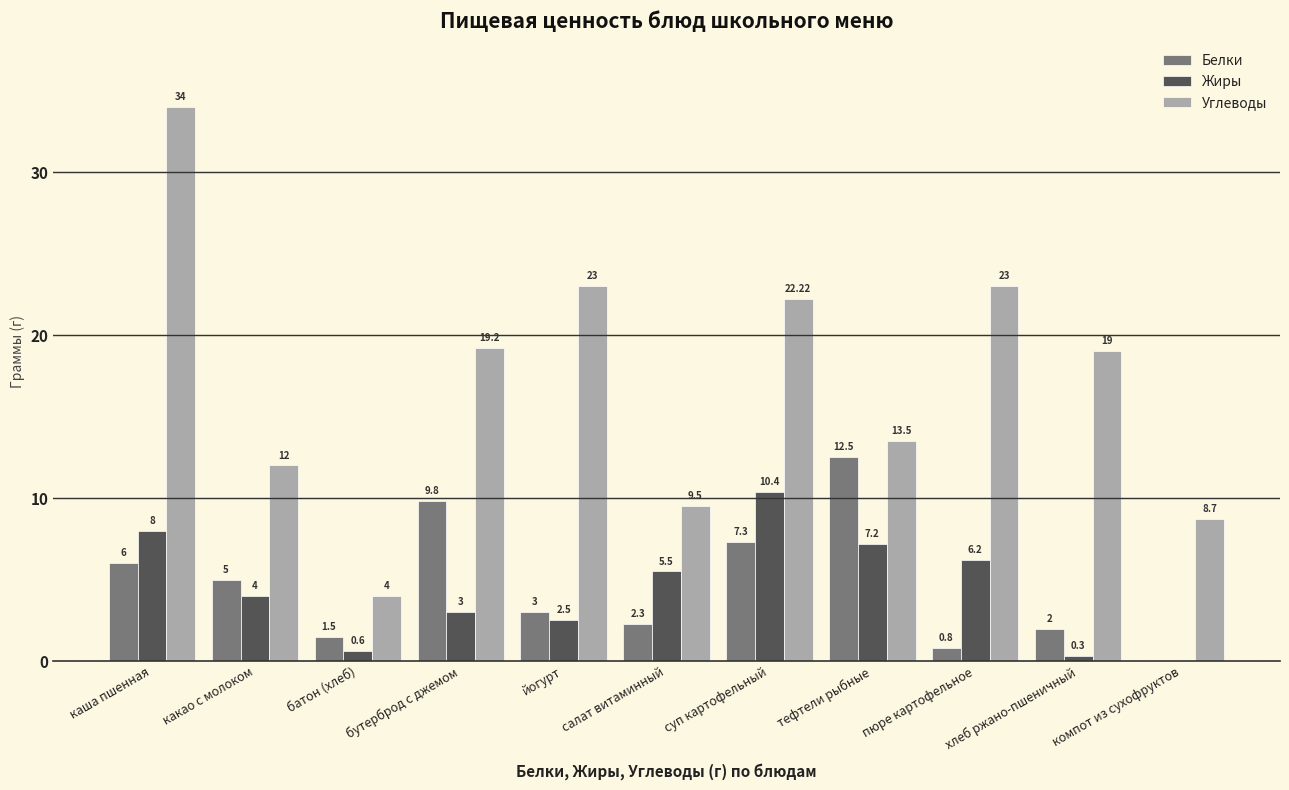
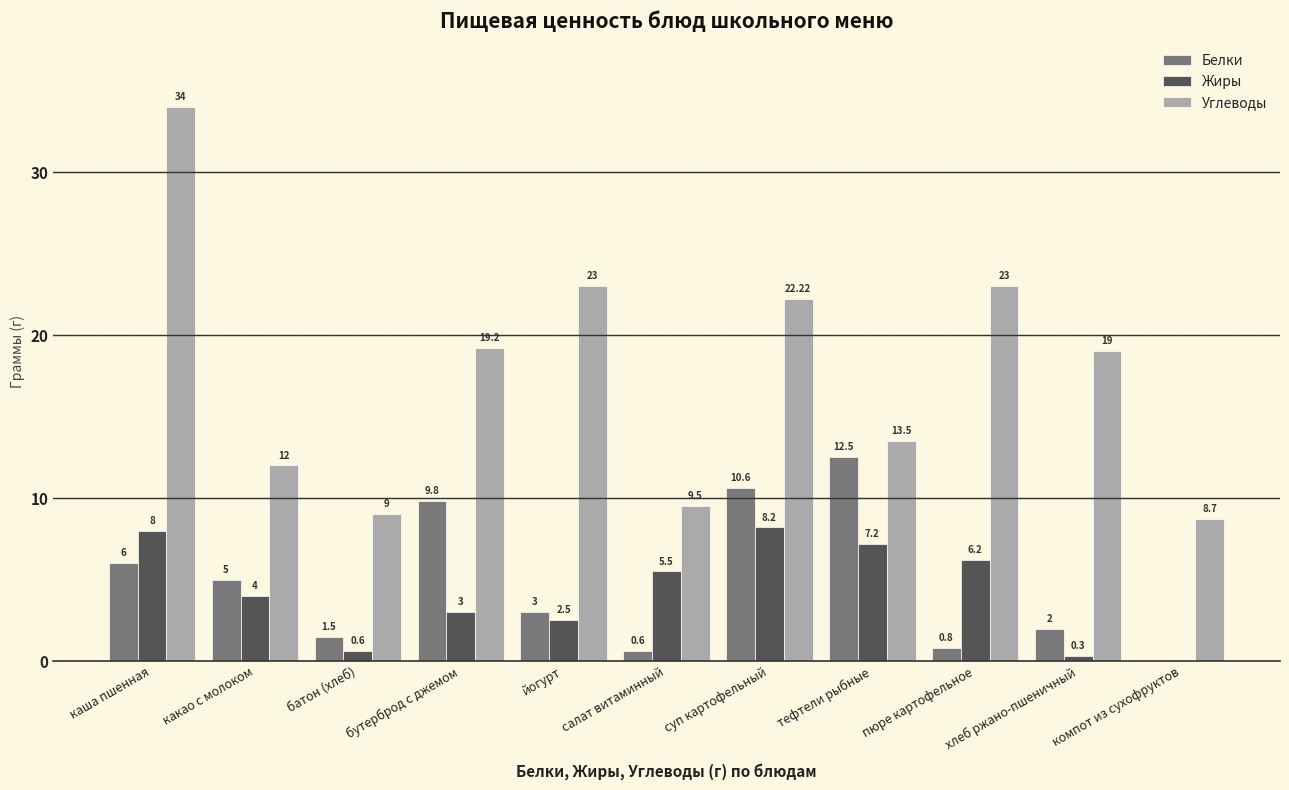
Углеводы, батон (хлеб): 4 -> 9
Белки, салат витаминный: 2.3 -> 0.6
Белки, суп картофельный: 7.3 -> 10.6
Жиры, суп картофельный: 10.4 -> 8.2
